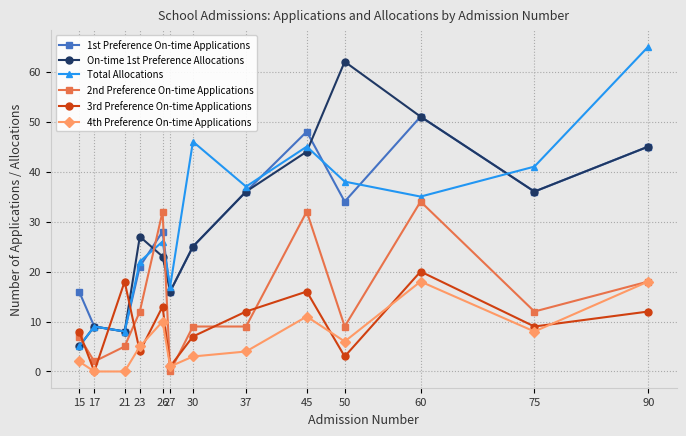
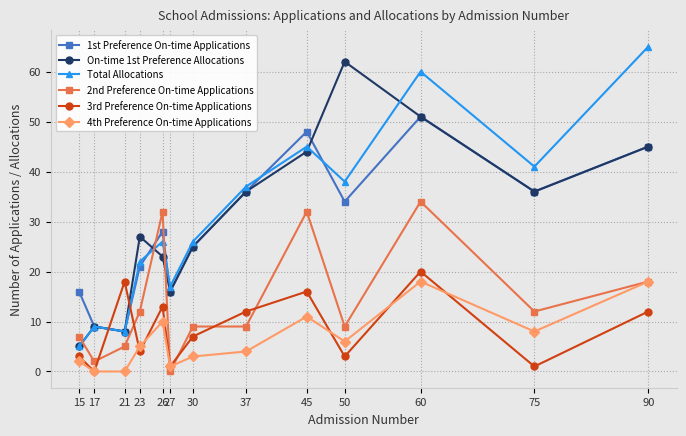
3rd Preference On-time Applications, 15: 8 -> 3
Total Allocations, 30: 46 -> 26
Total Allocations, 60: 35 -> 60
3rd Preference On-time Applications, 75: 9 -> 1
